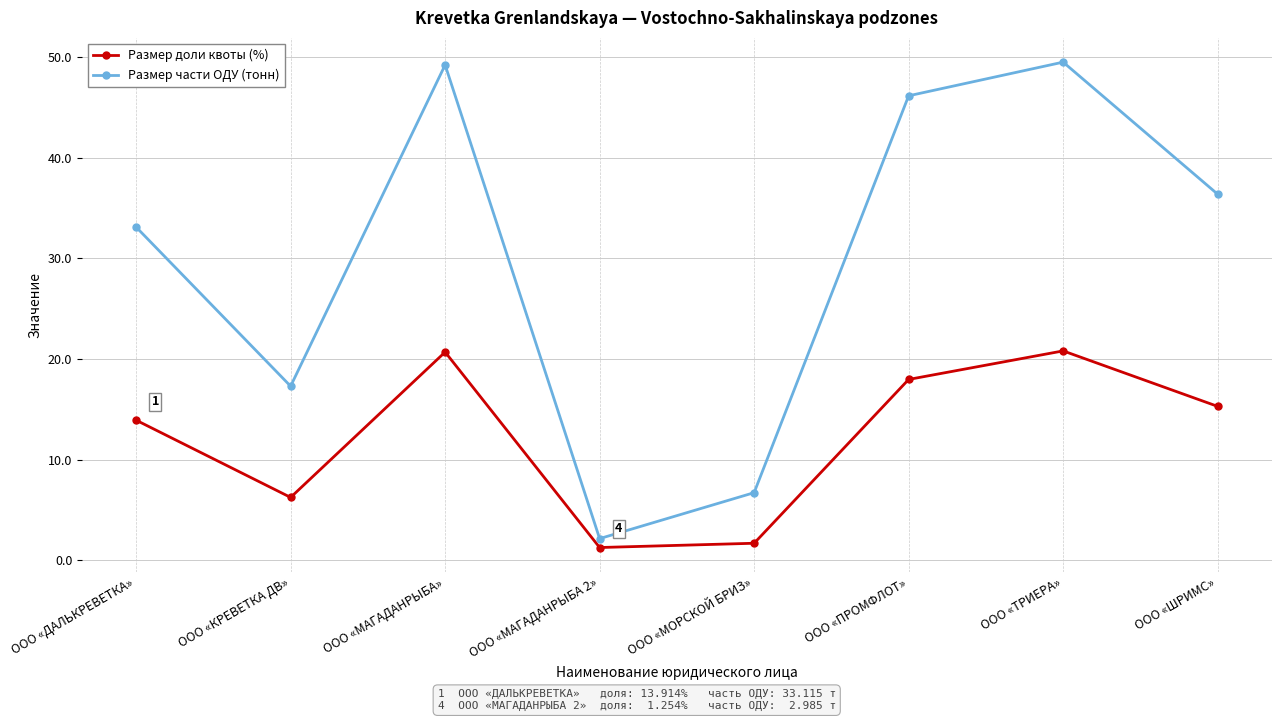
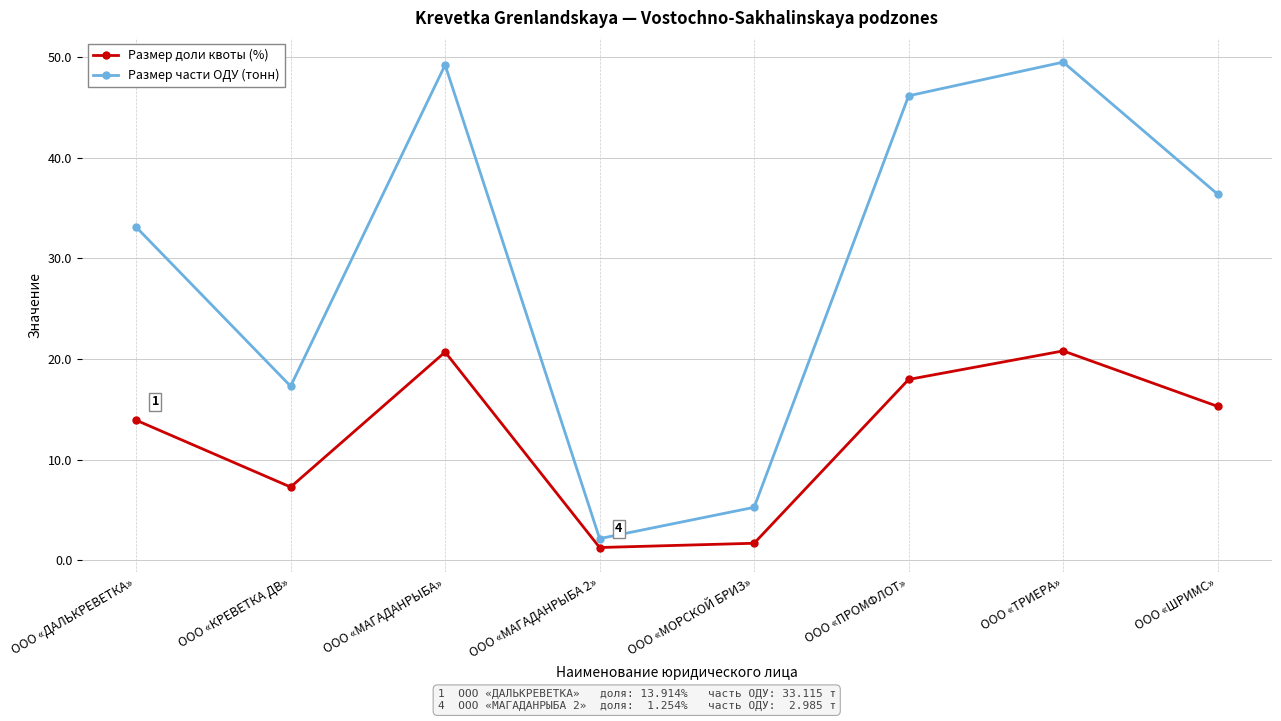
Размер доли квоты (%), ООО «КРЕВЕТКА ДВ»: 6.2 -> 7.3
Размер части ОДУ (тонн), ООО «МОРСКОЙ БРИЗ»: 6.7 -> 5.3
